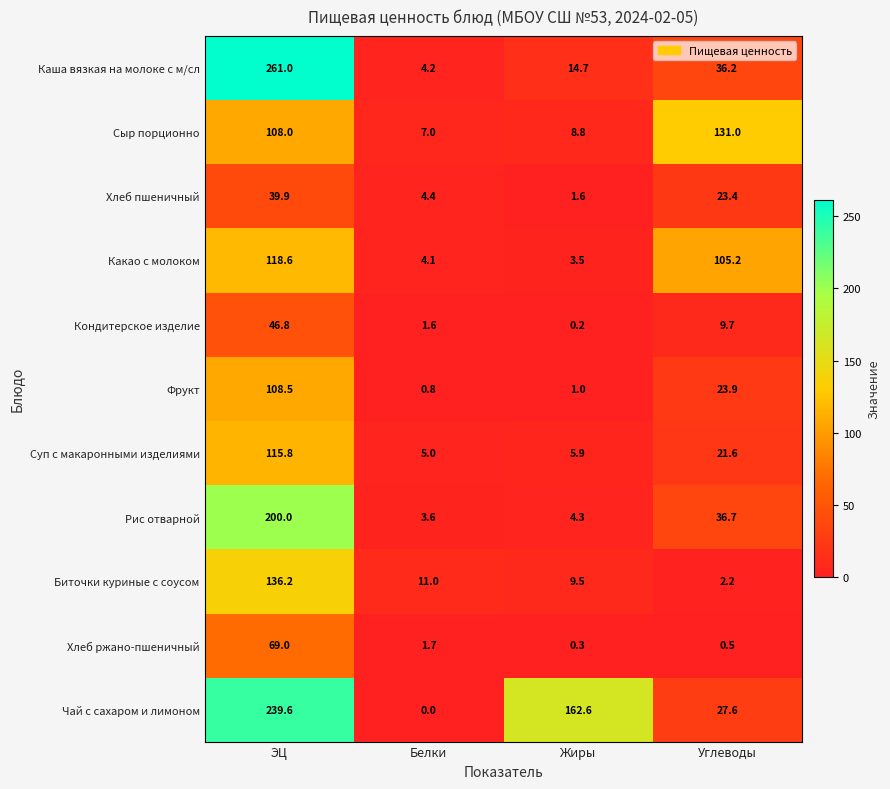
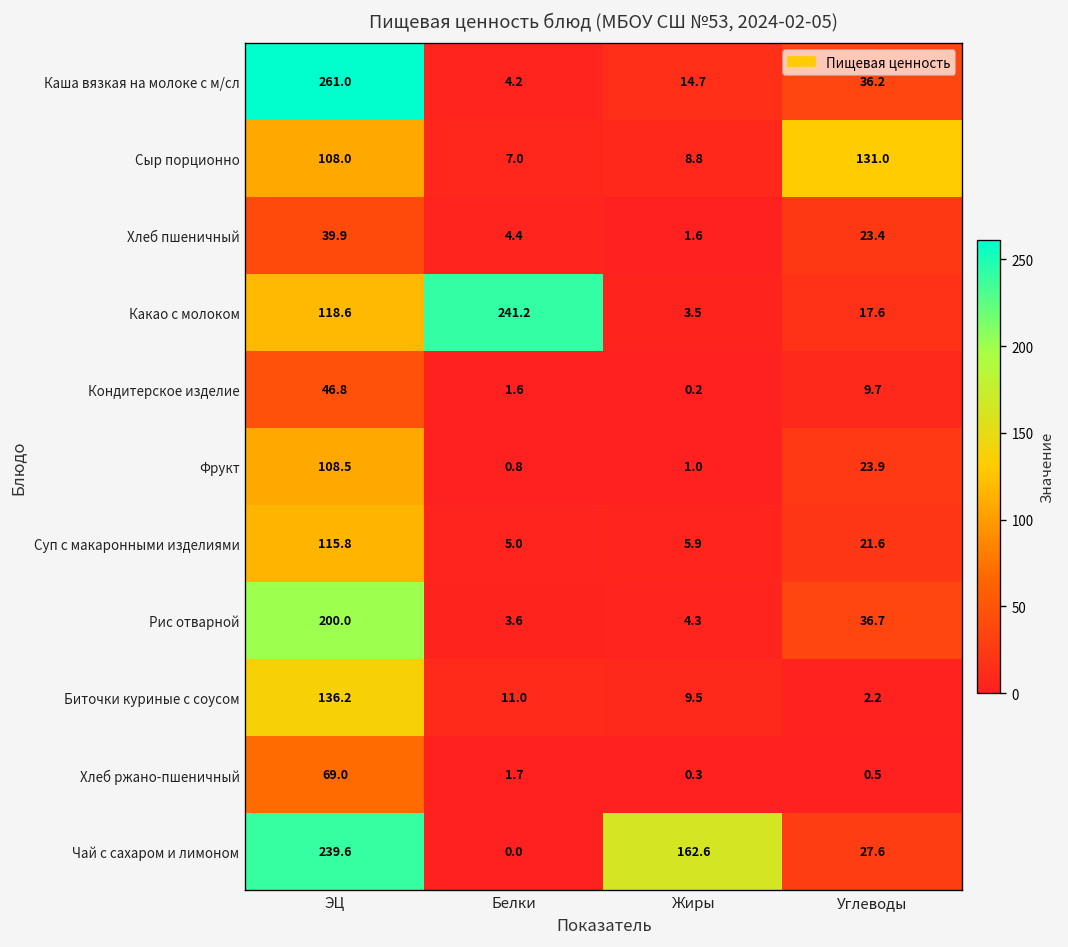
Какао с молоком, Белки: 4.1 -> 241.2
Какао с молоком, Углеводы: 105.2 -> 17.6
